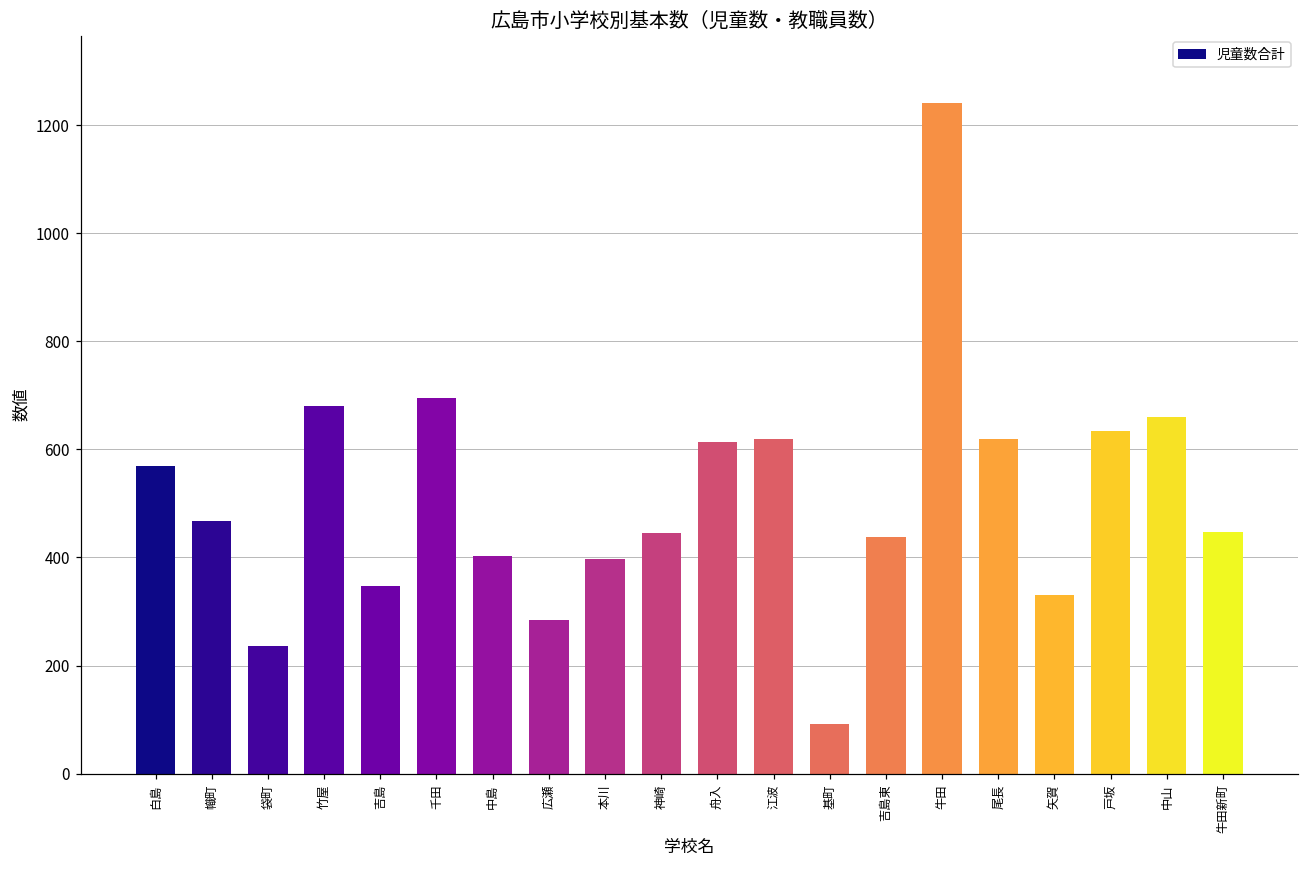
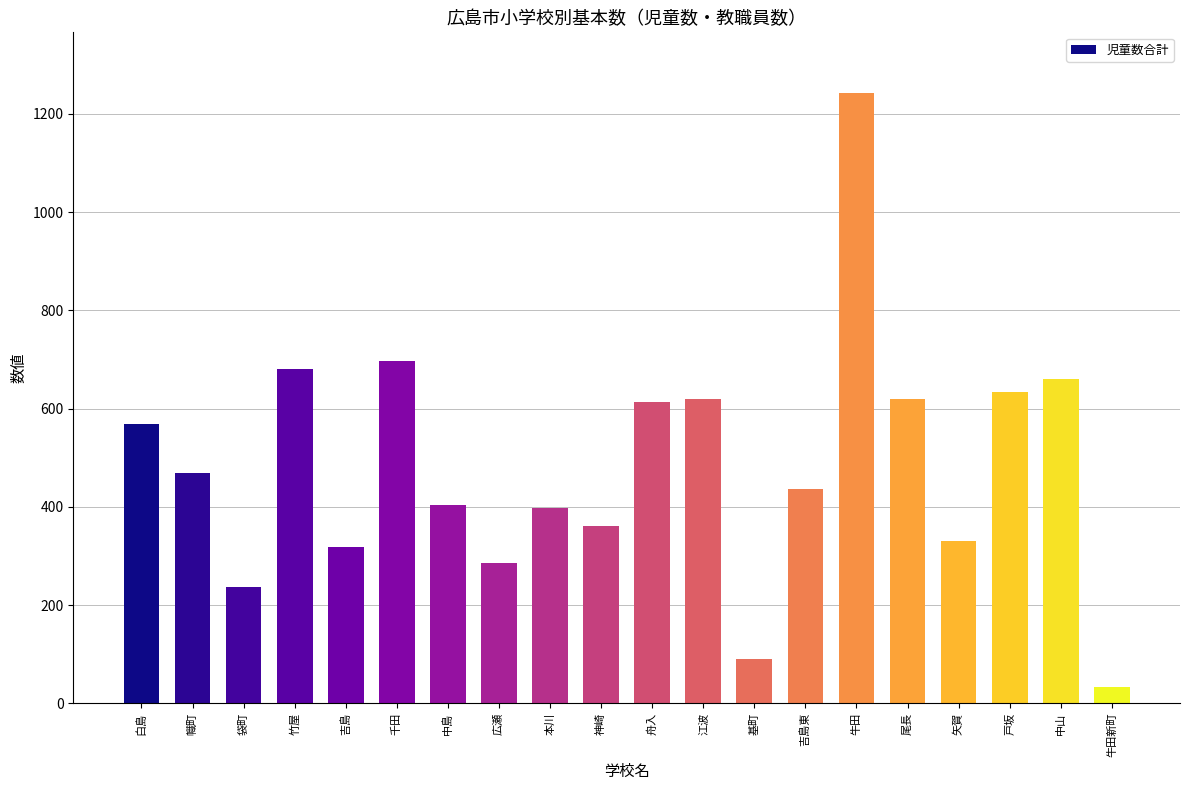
吉島: 350 -> 320
神崎: 450 -> 360
牛田新町: 450 -> 30
